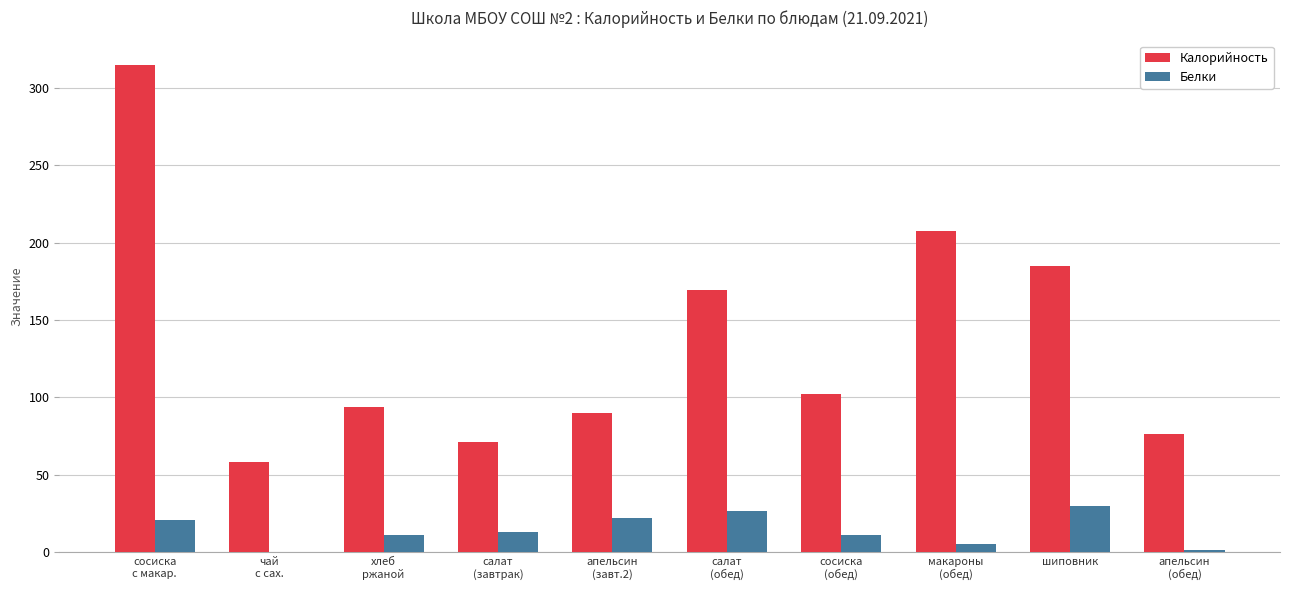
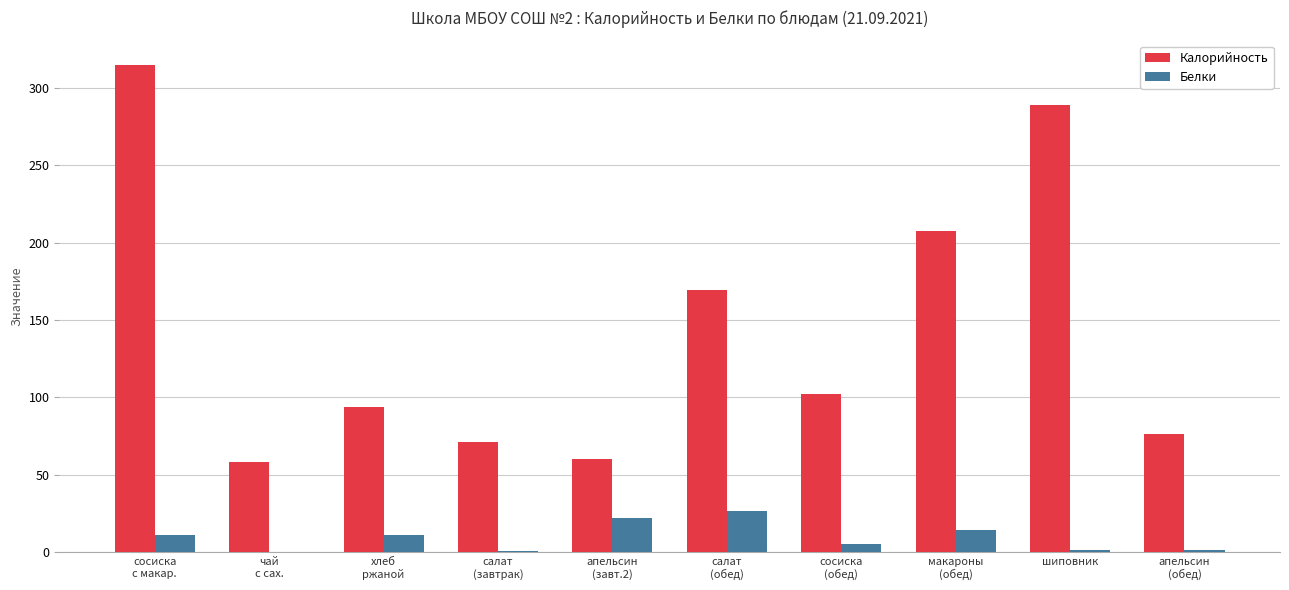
Белки, сосиска с макар.: 21 -> 11
Белки, салат (завтрак): 13 -> 1
Калорийность, апельсин (завт.2): 90 -> 60
Белки, сосиска (обед): 11 -> 5
Белки, макароны (обед): 5 -> 14
Калорийность, шиповник: 185 -> 289
Белки, шиповник: 29 -> 1
